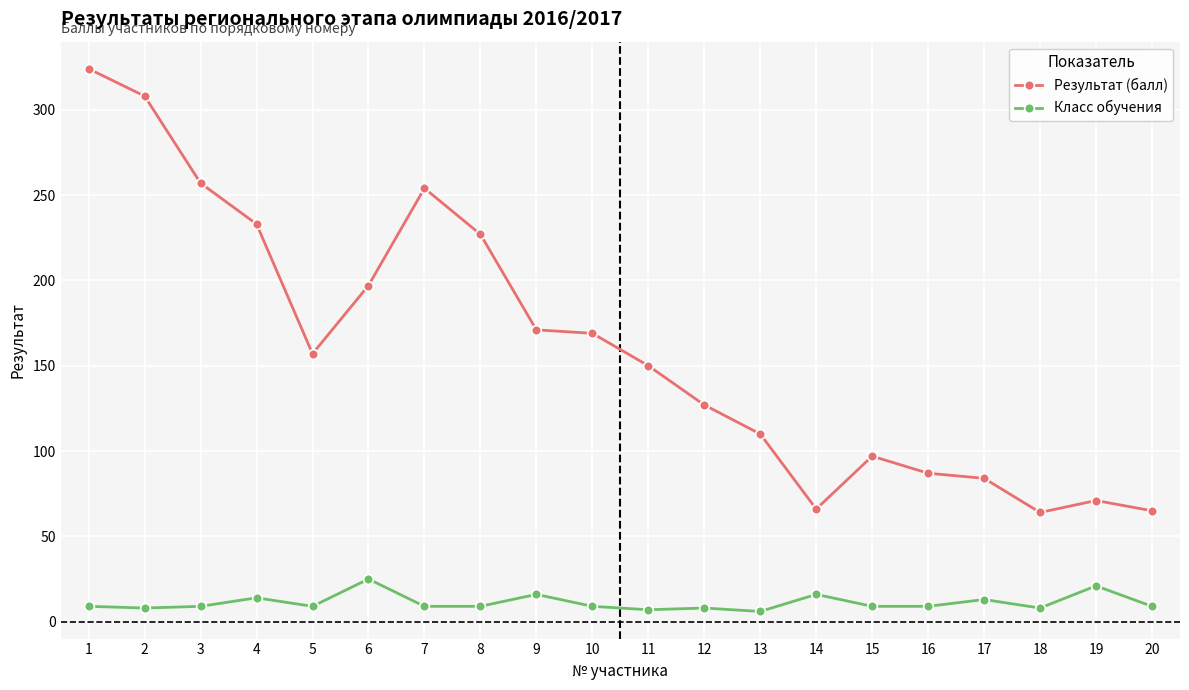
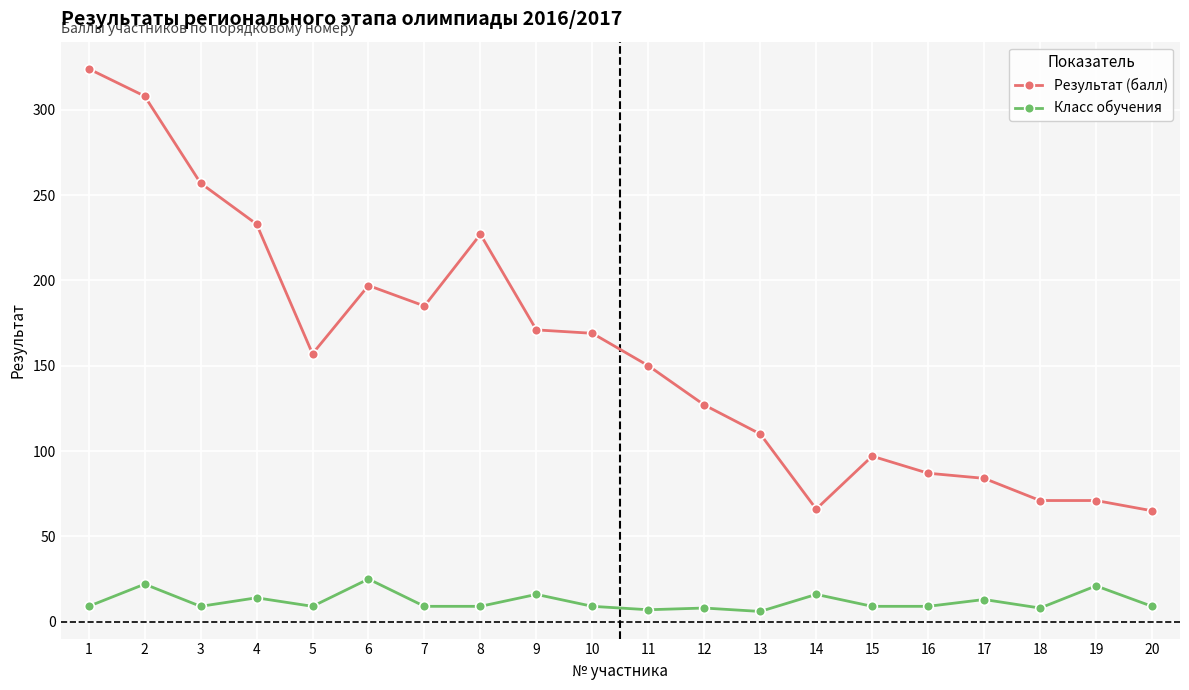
Класс обучения, 2: 8 -> 22
Результат (балл), 7: 254 -> 185
Результат (балл), 18: 64 -> 71
